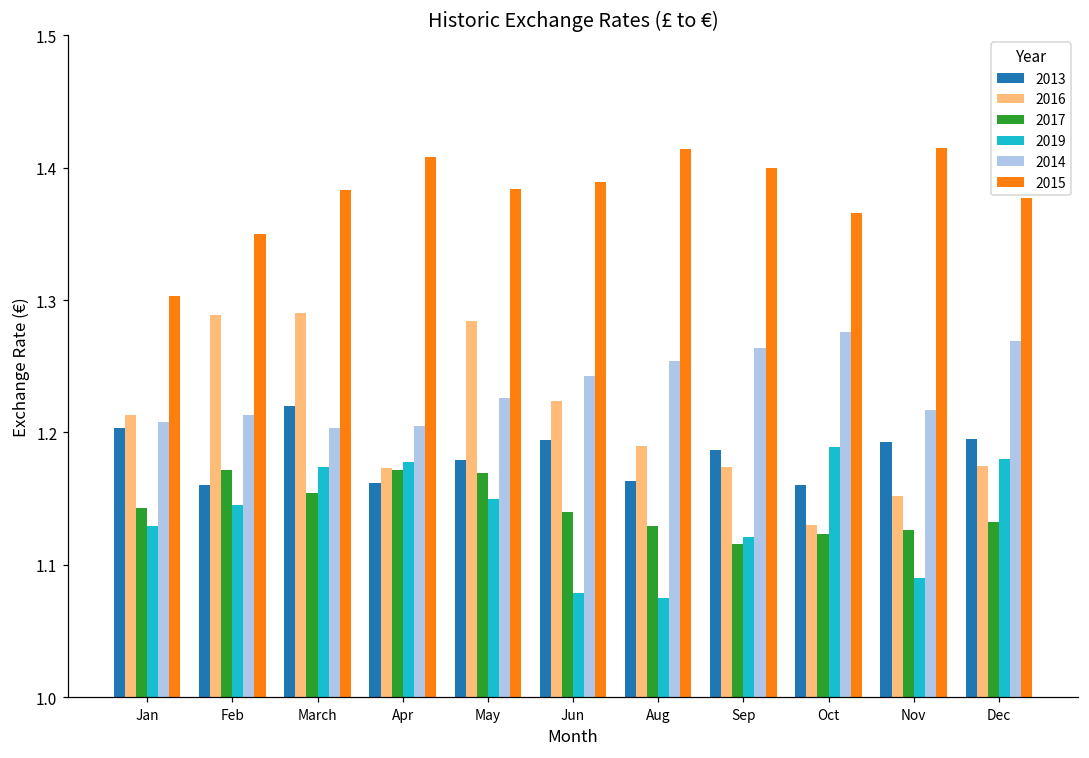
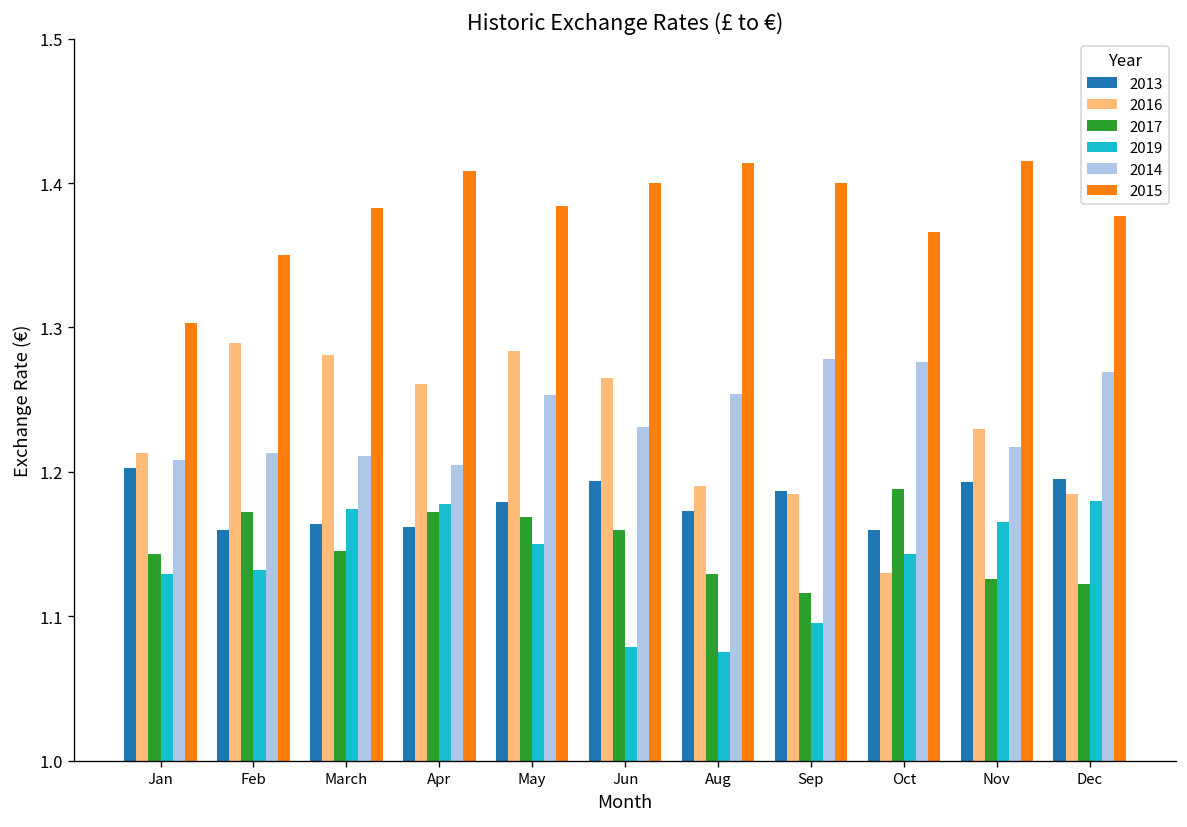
2019, Feb: 1.145 -> 1.132
2013, March: 1.220 -> 1.164
2016, March: 1.290 -> 1.281
2017, March: 1.154 -> 1.145
2014, March: 1.203 -> 1.211
2016, Apr: 1.173 -> 1.261
2014, May: 1.226 -> 1.253
2016, Jun: 1.224 -> 1.265
2017, Jun: 1.14 -> 1.16
2014, Jun: 1.243 -> 1.231
2015, Jun: 1.389 -> 1.400
2013, Aug: 1.163 -> 1.173
2016, Sep: 1.174 -> 1.185
2019, Sep: 1.121 -> 1.095
2014, Sep: 1.264 -> 1.278
2017, Oct: 1.123 -> 1.188
2019, Oct: 1.189 -> 1.143
2016, Nov: 1.152 -> 1.230
2019, Nov: 1.090 -> 1.165
2016, Dec: 1.175 -> 1.185
2017, Dec: 1.132 -> 1.122
